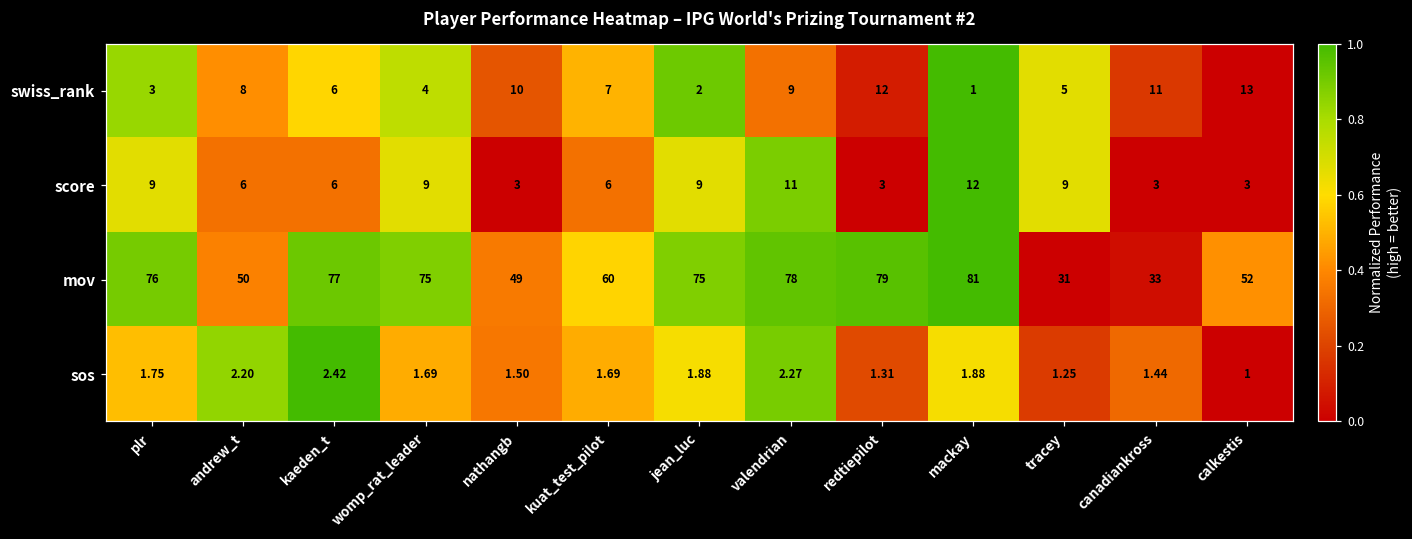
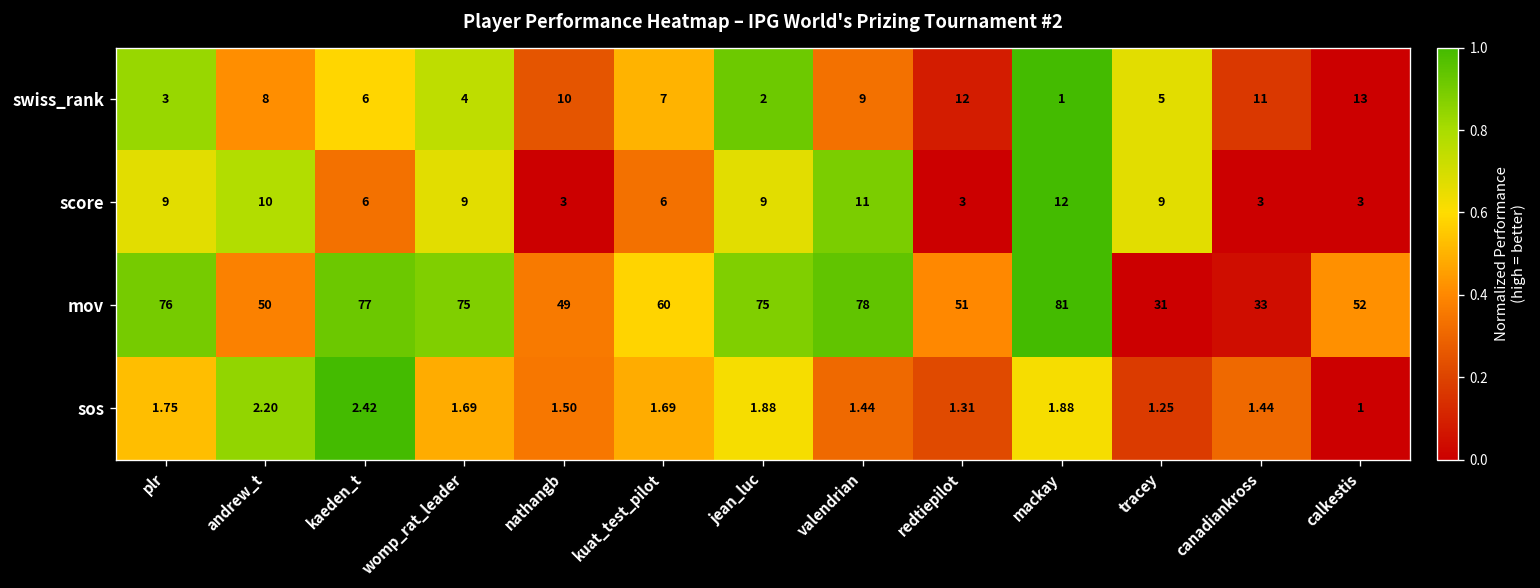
score, andrew_t: 6 -> 10
mov, redtiepilot: 79 -> 51
sos, valendrian: 2.27 -> 1.44
